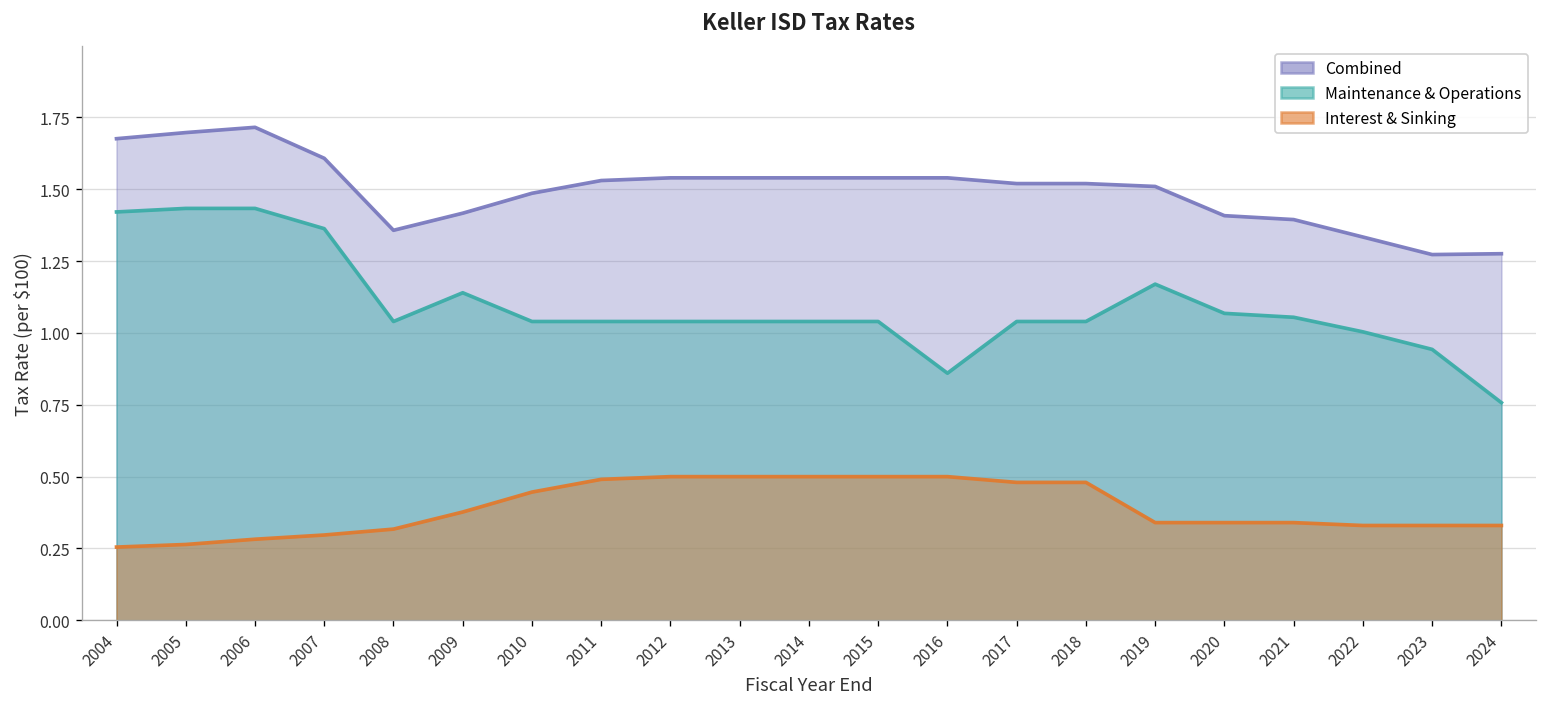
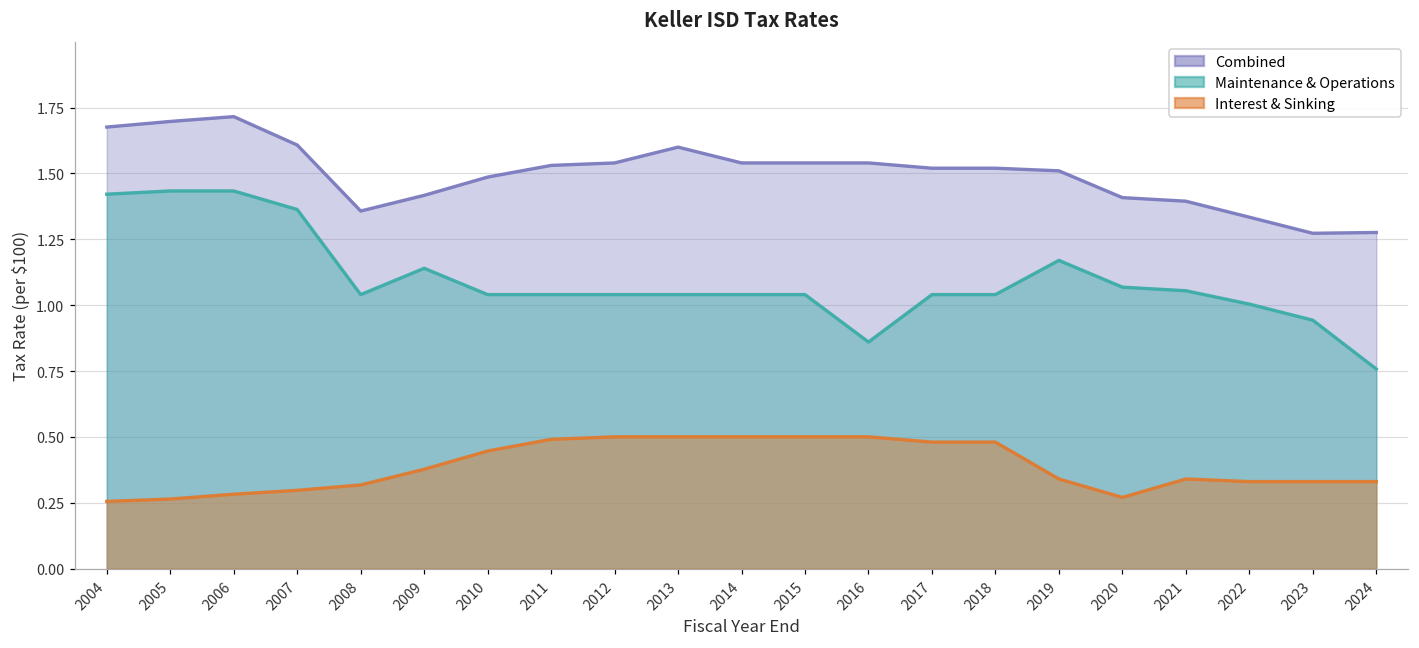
Combined, 2013: 1.54 -> 1.60
Interest & Sinking, 2020: 0.34 -> 0.27
